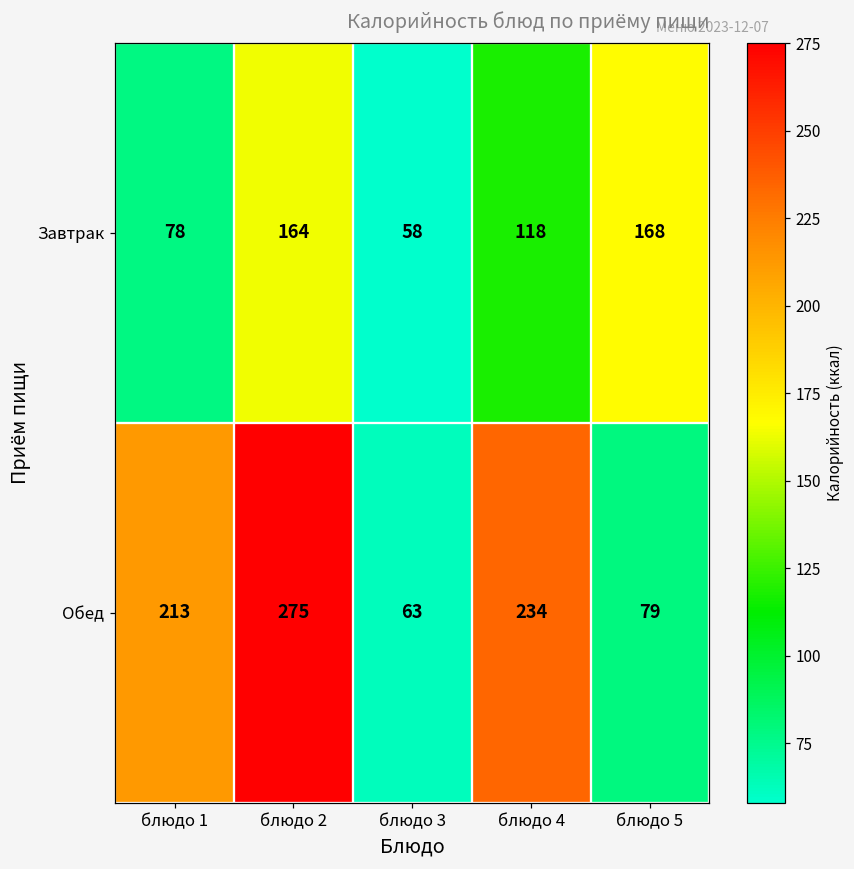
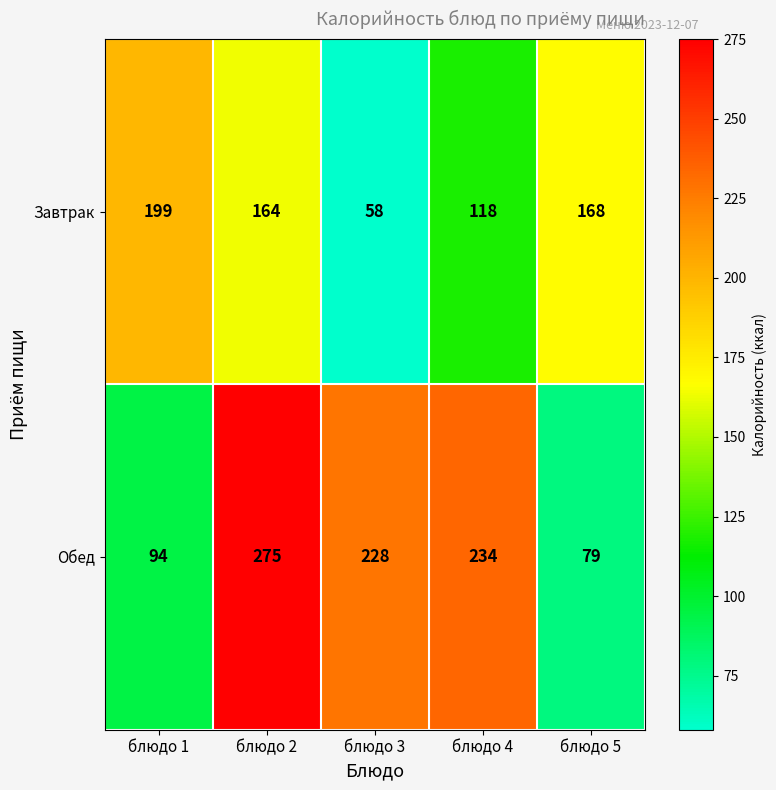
Завтрак, блюдо 1: 78 -> 199
Обед, блюдо 1: 213 -> 94
Обед, блюдо 3: 63 -> 228
